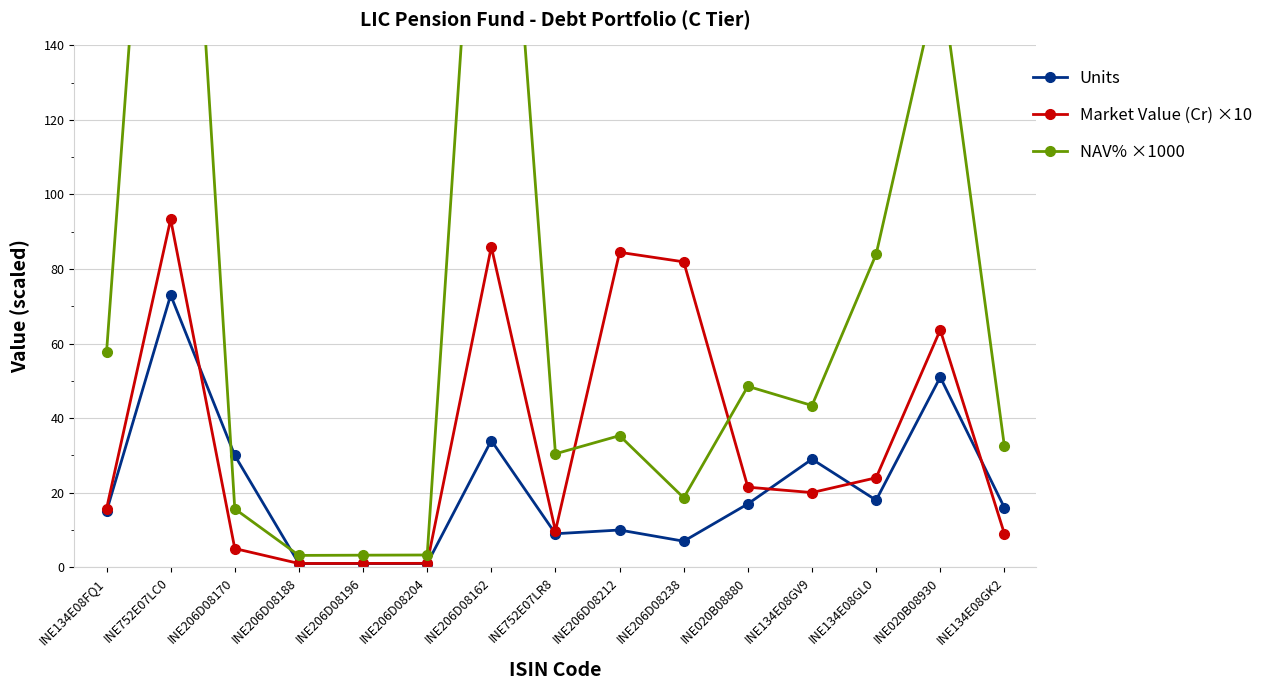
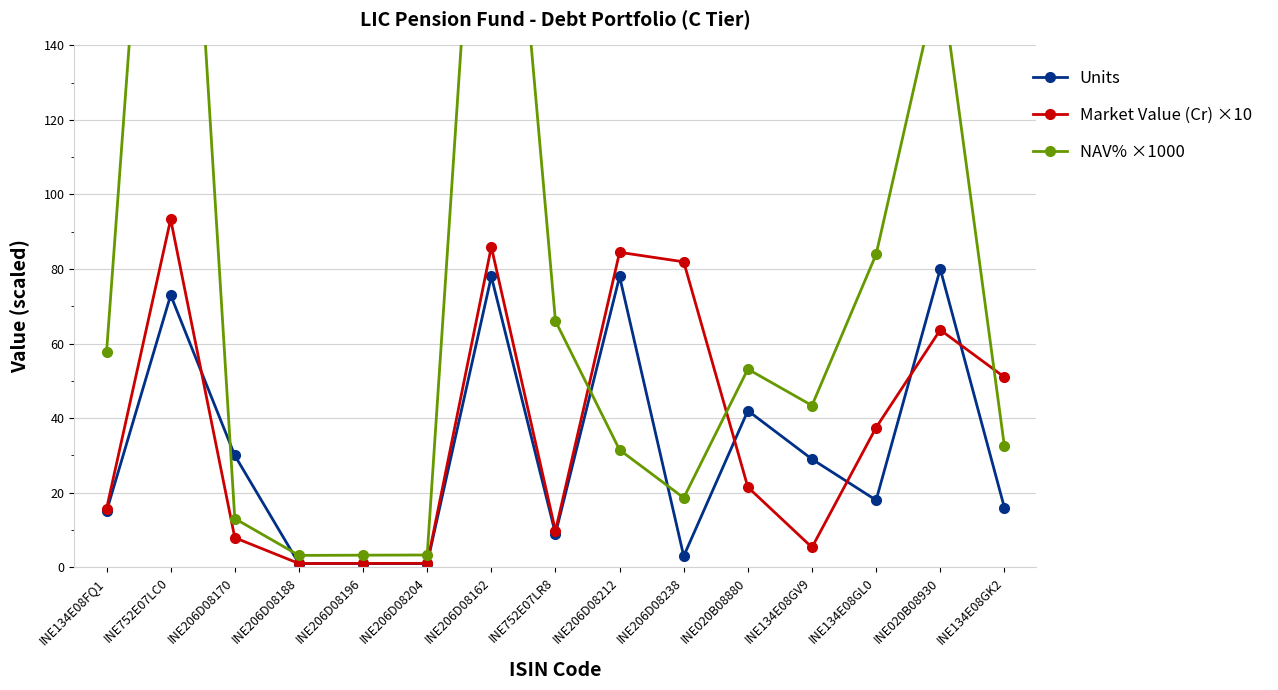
Market Value (Cr) ×10, INE206D08170: 5 -> 8
NAV% ×1000, INE206D08170: 16 -> 13
Units, INE206D08162: 34 -> 78
NAV% ×1000, INE752E07LR8: 30 -> 66
Units, INE206D08212: 10 -> 78
NAV% ×1000, INE206D08212: 35 -> 31
Units, INE206D08238: 7 -> 3
Units, INE020B08880: 17 -> 42
NAV% ×1000, INE020B08880: 49 -> 53
Market Value (Cr) ×10, INE134E08GV9: 20 -> 5
Market Value (Cr) ×10, INE134E08GL0: 24 -> 37
Units, INE020B08930: 51 -> 80
Market Value (Cr) ×10, INE134E08GK2: 9 -> 51
